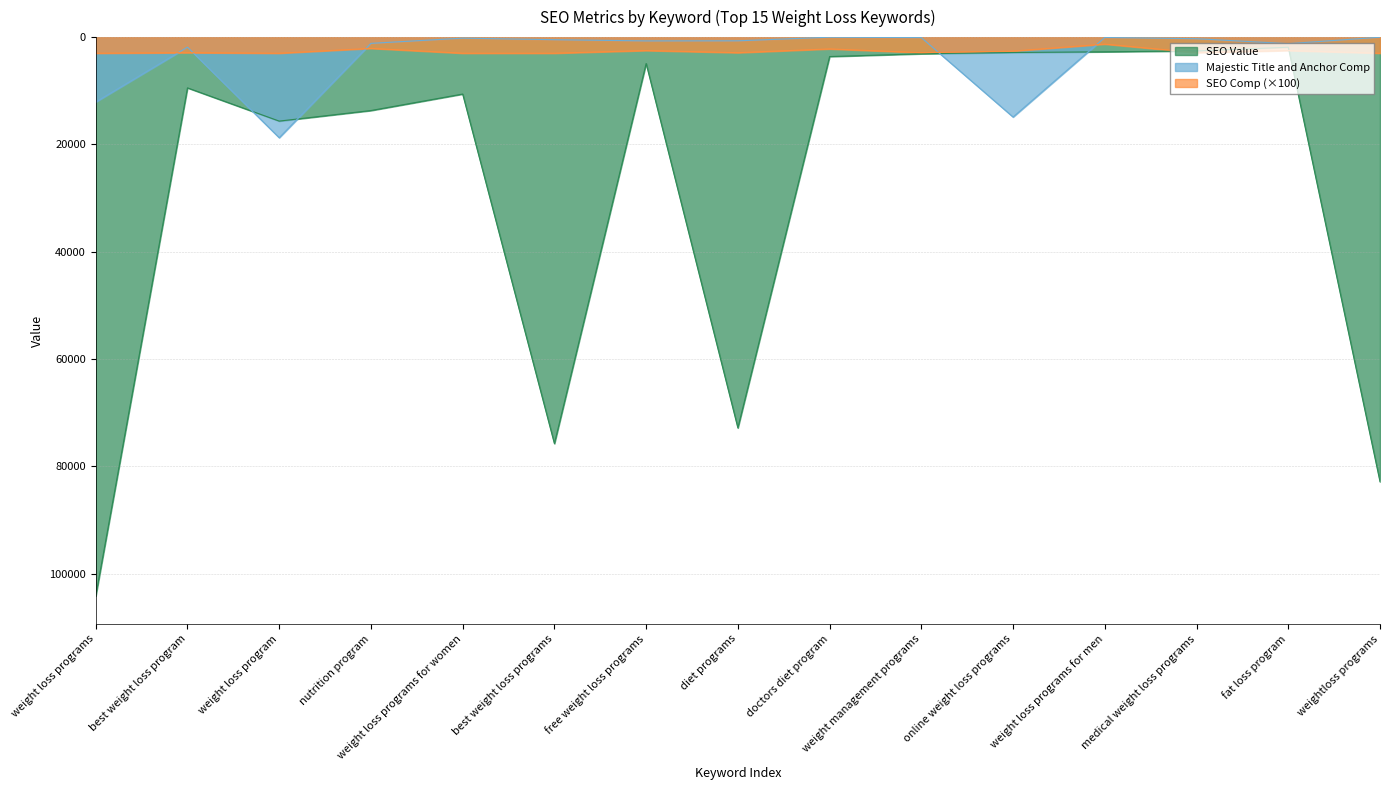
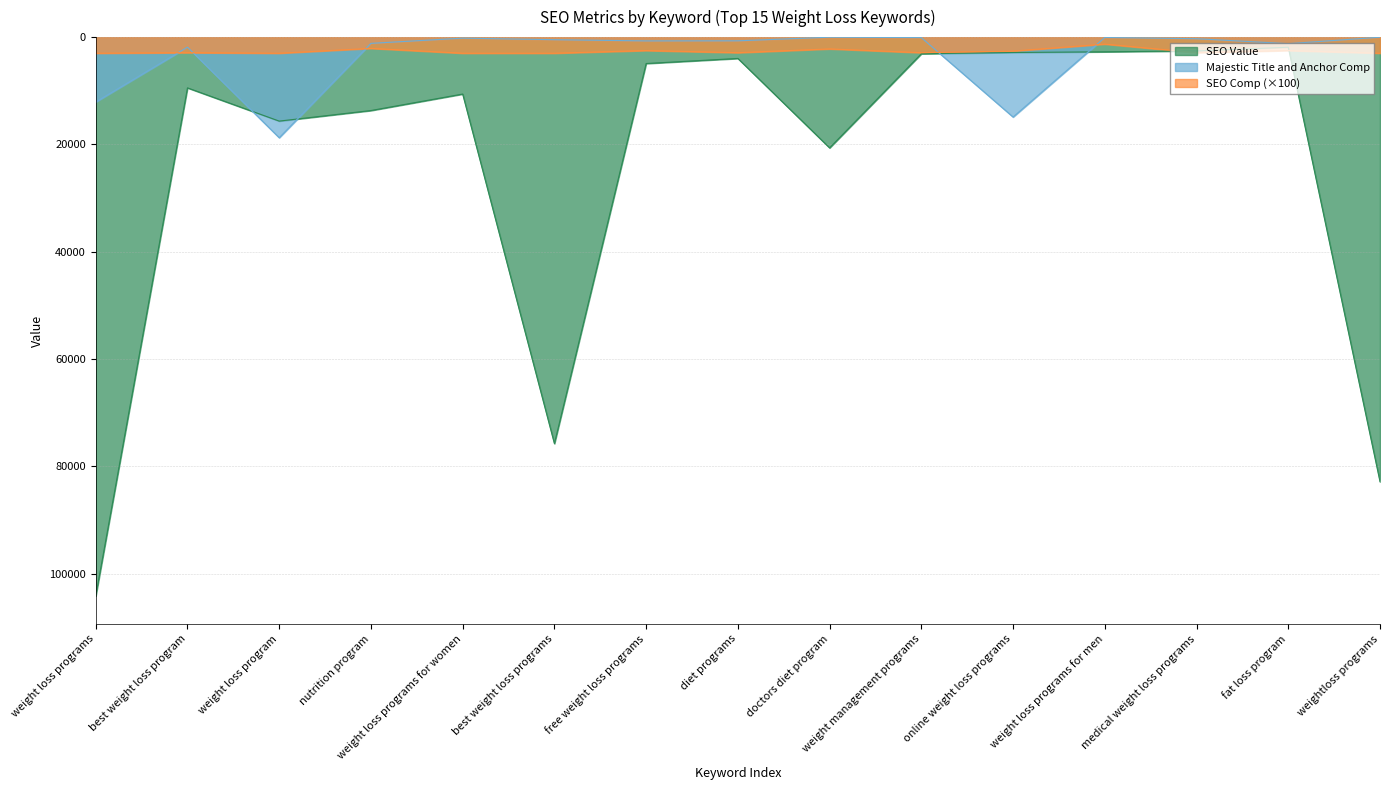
SEO Value, diet programs: 73000 -> 4000
SEO Value, doctors diet program: 4000 -> 21000
